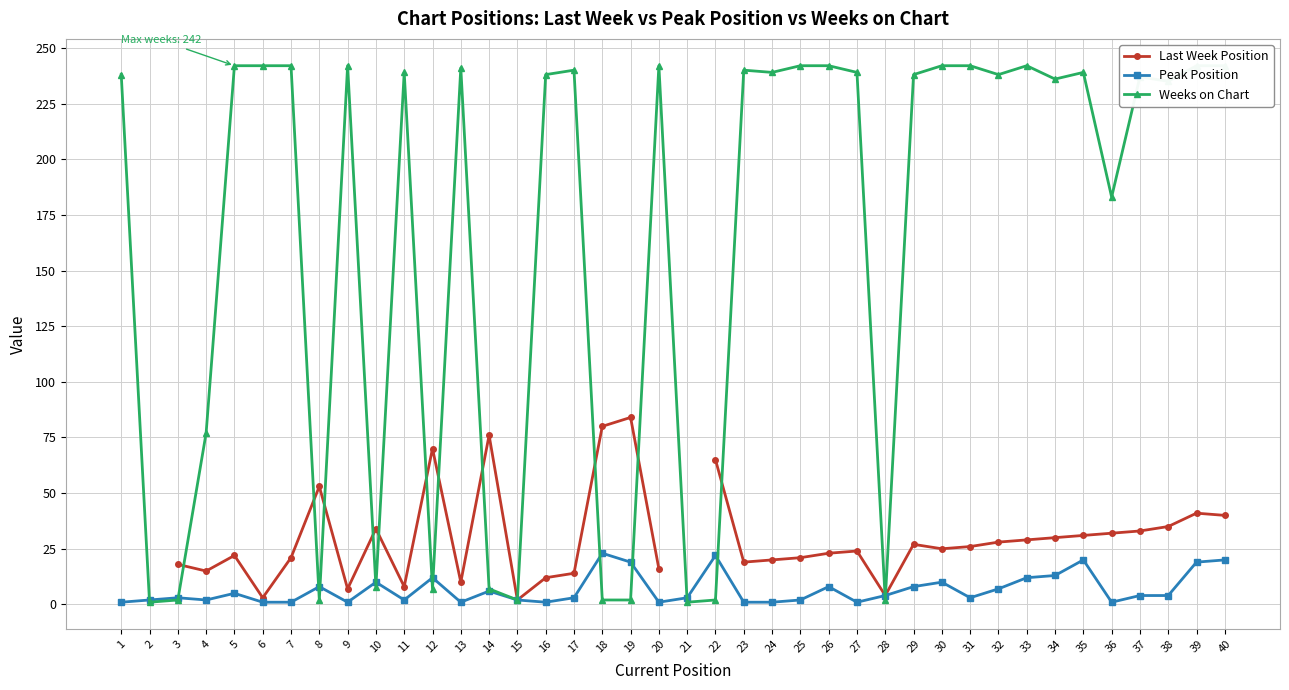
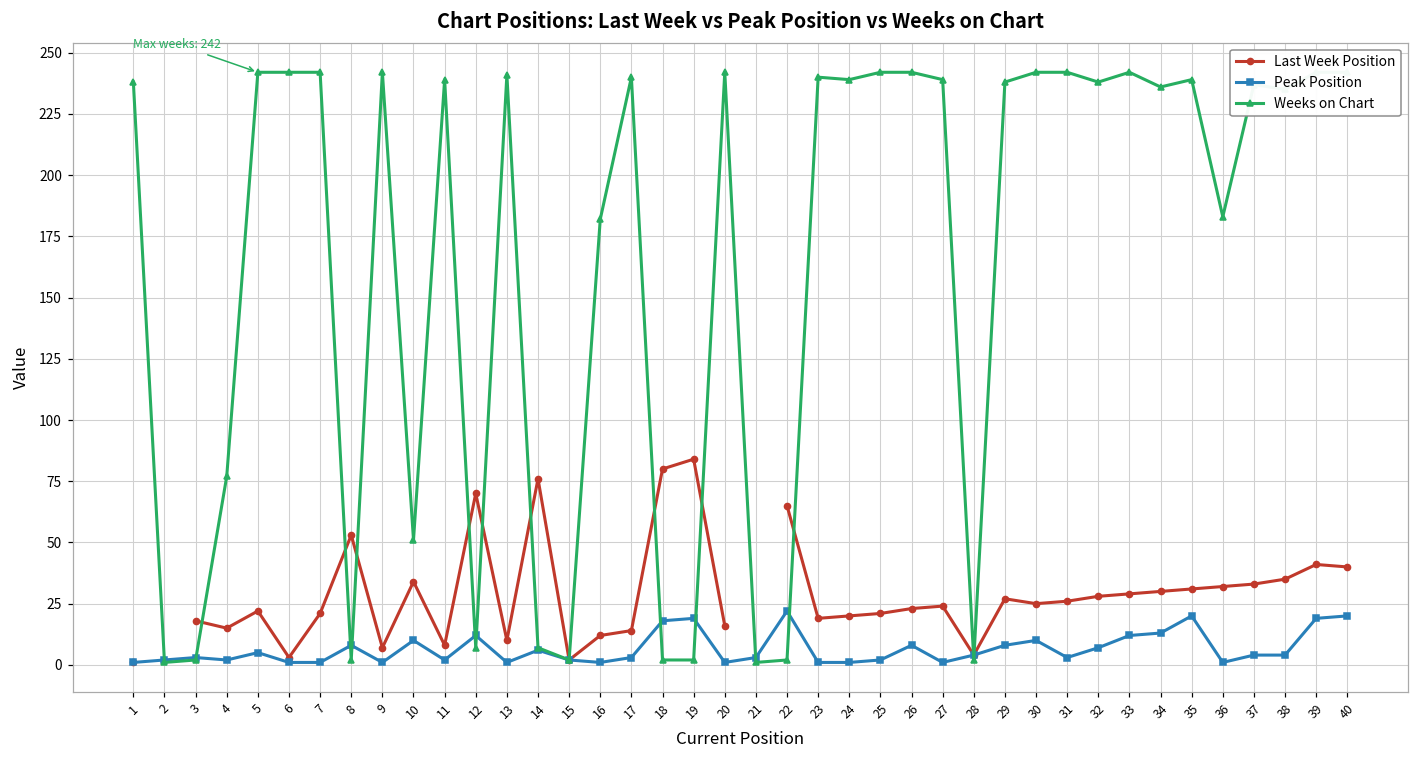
Weeks on Chart, 10: 8 -> 51
Weeks on Chart, 16: 238 -> 182
Peak Position, 18: 23 -> 18
